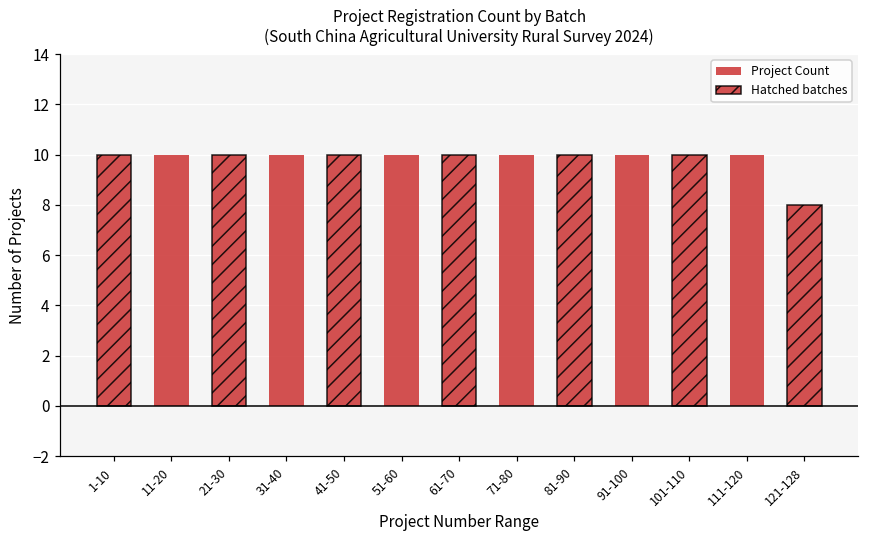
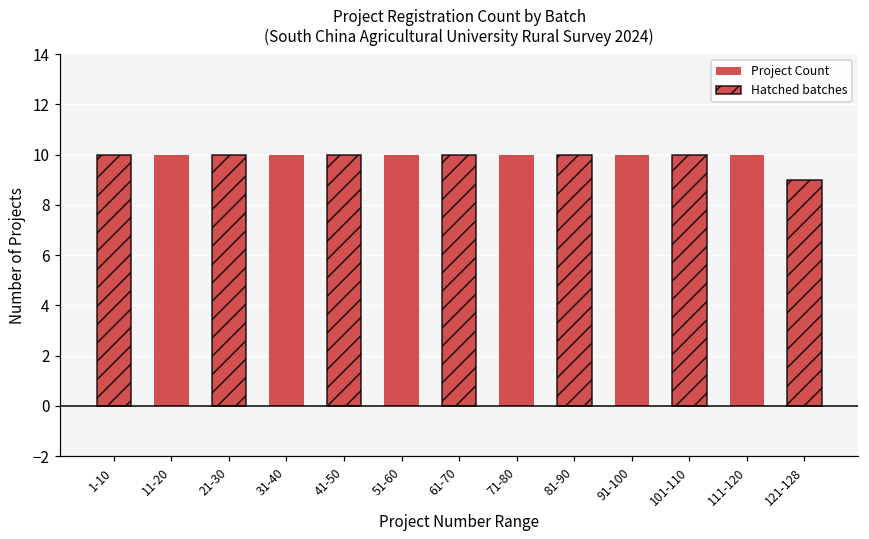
121-128: 8 -> 9
